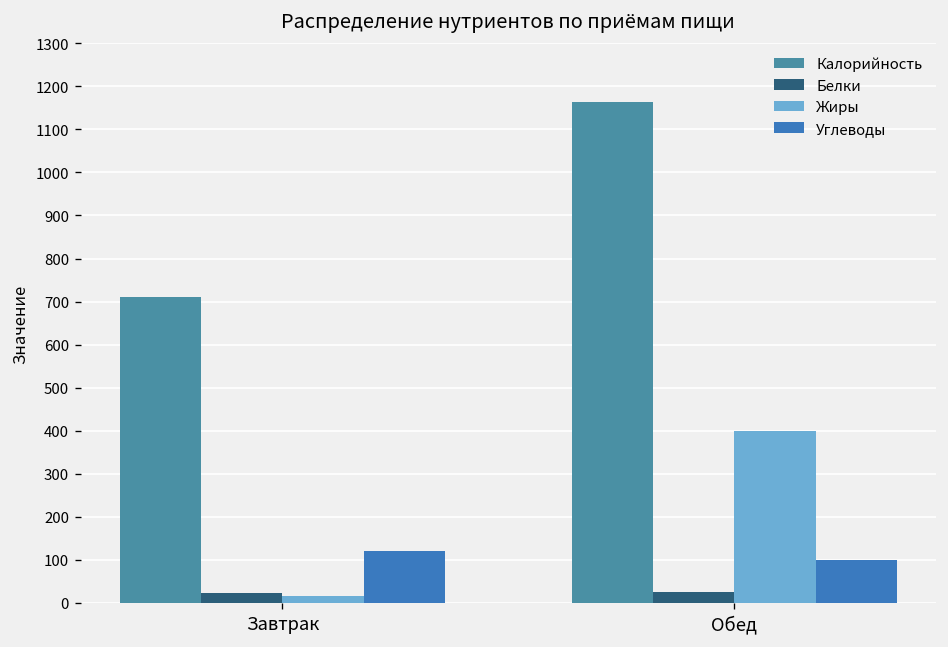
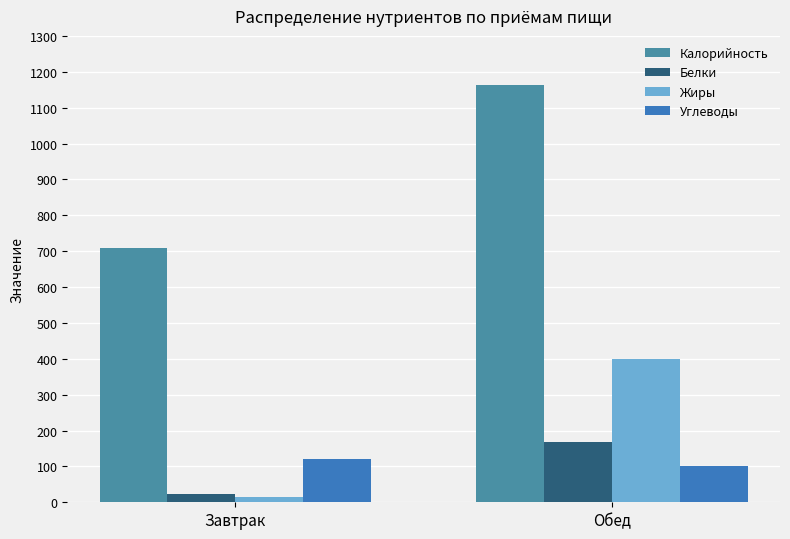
Белки, Обед: 20 -> 170
